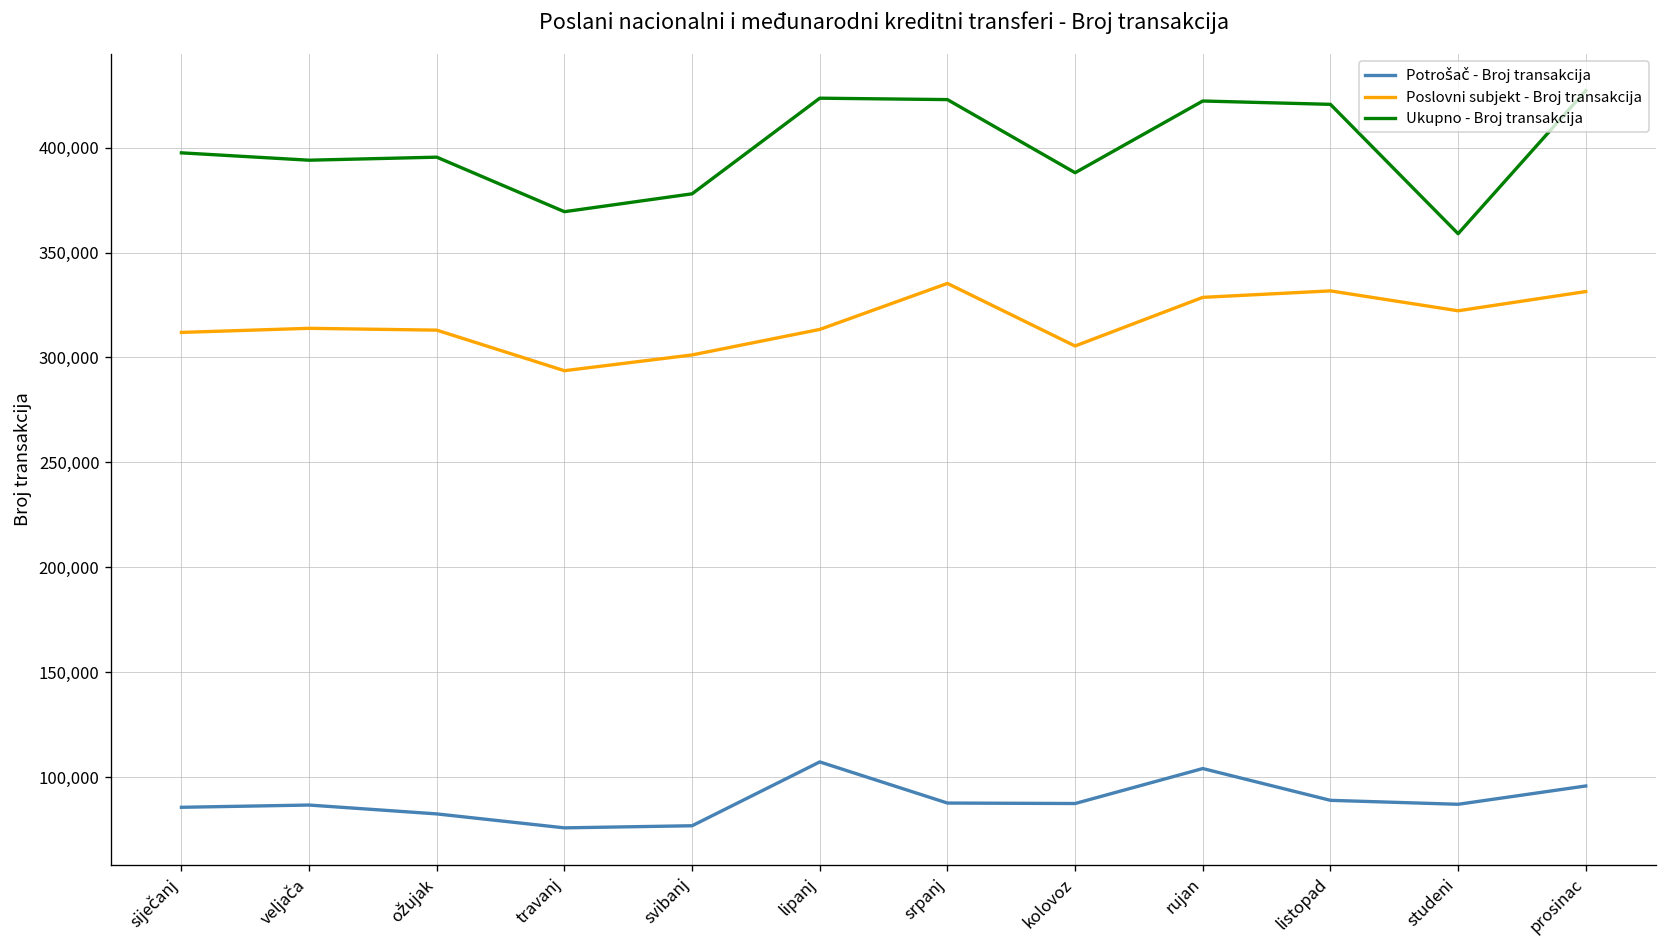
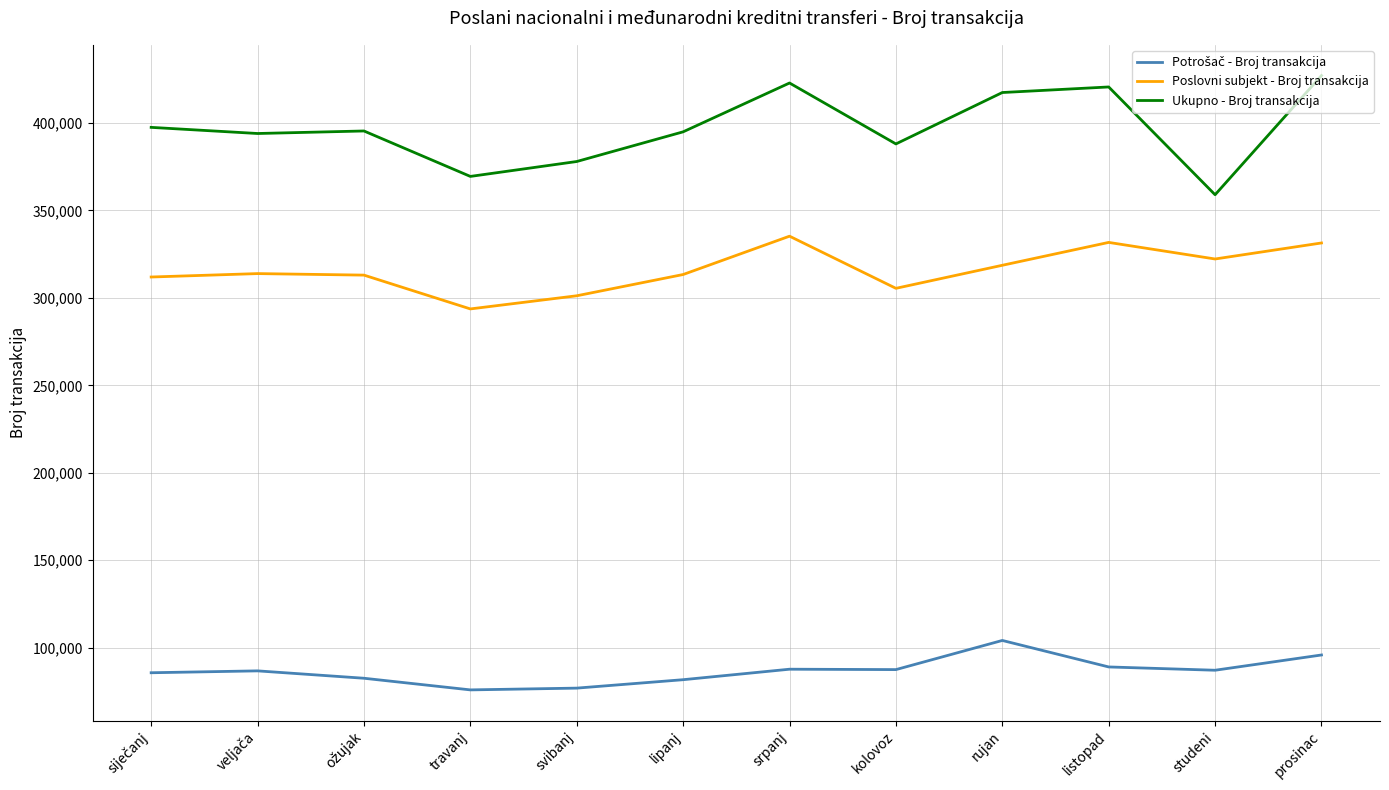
Potrošač - Broj transakcija, lipanj: 107,000 -> 82,000
Ukupno - Broj transakcija, lipanj: 424,000 -> 395,000
Poslovni subjekt - Broj transakcija, rujan: 329,000 -> 319,000
Ukupno - Broj transakcija, rujan: 422,000 -> 417,000
